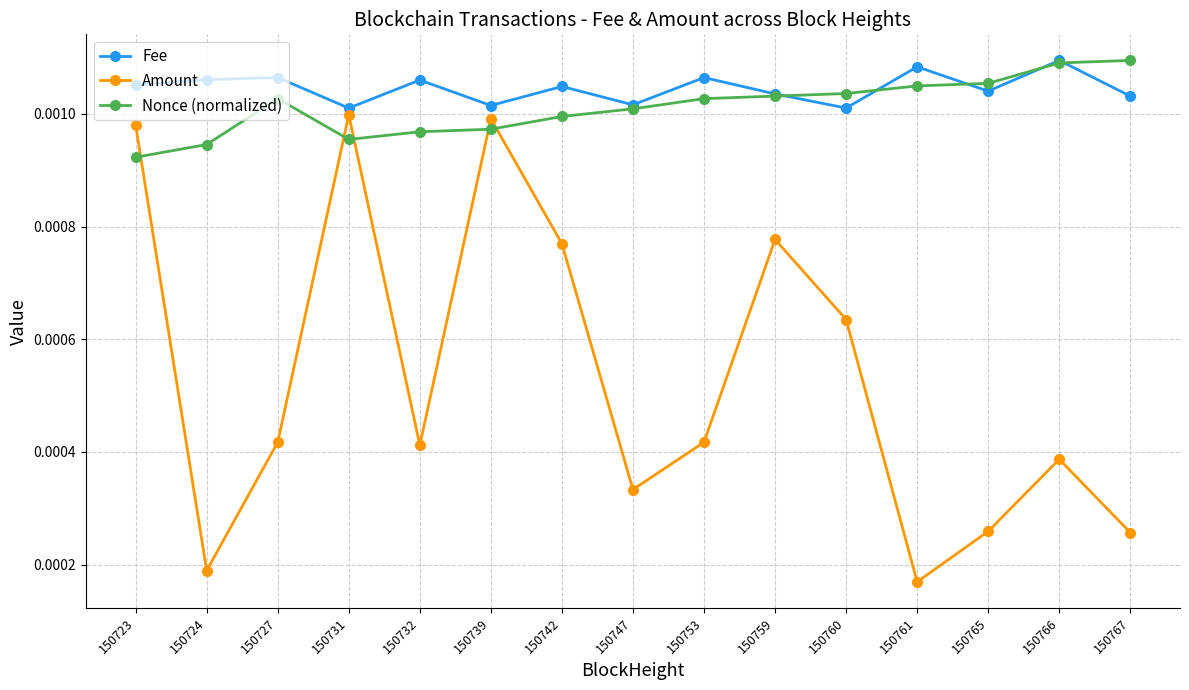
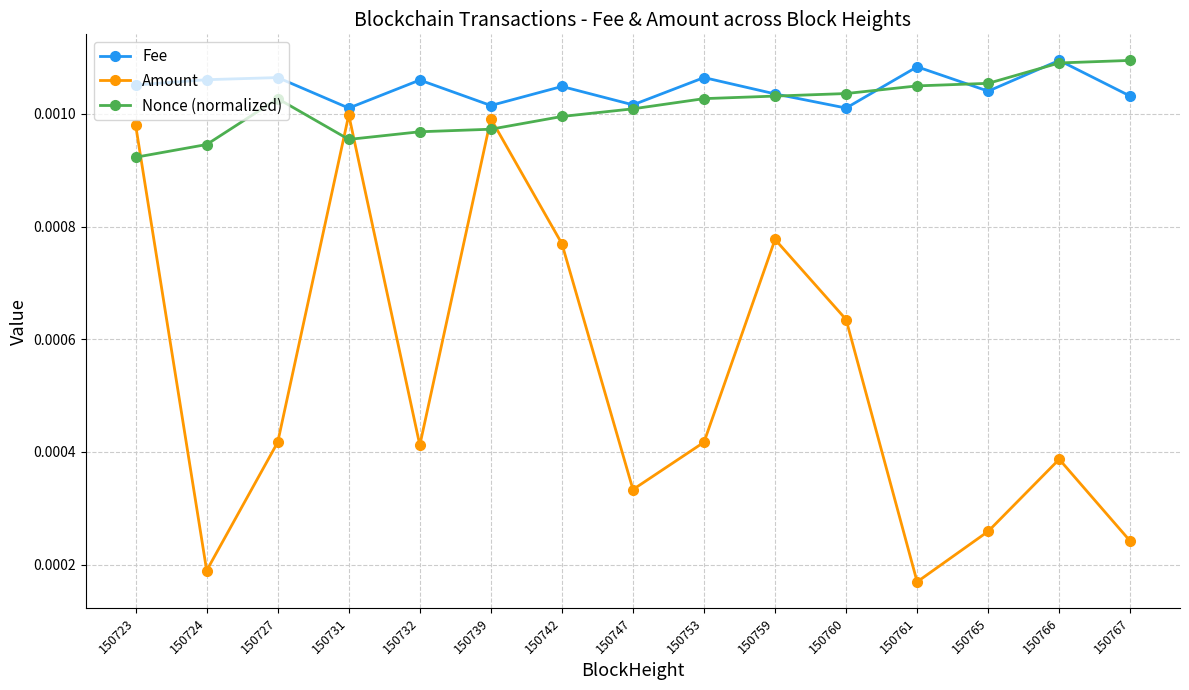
Amount, 150767: 0.00026 -> 0.00024
